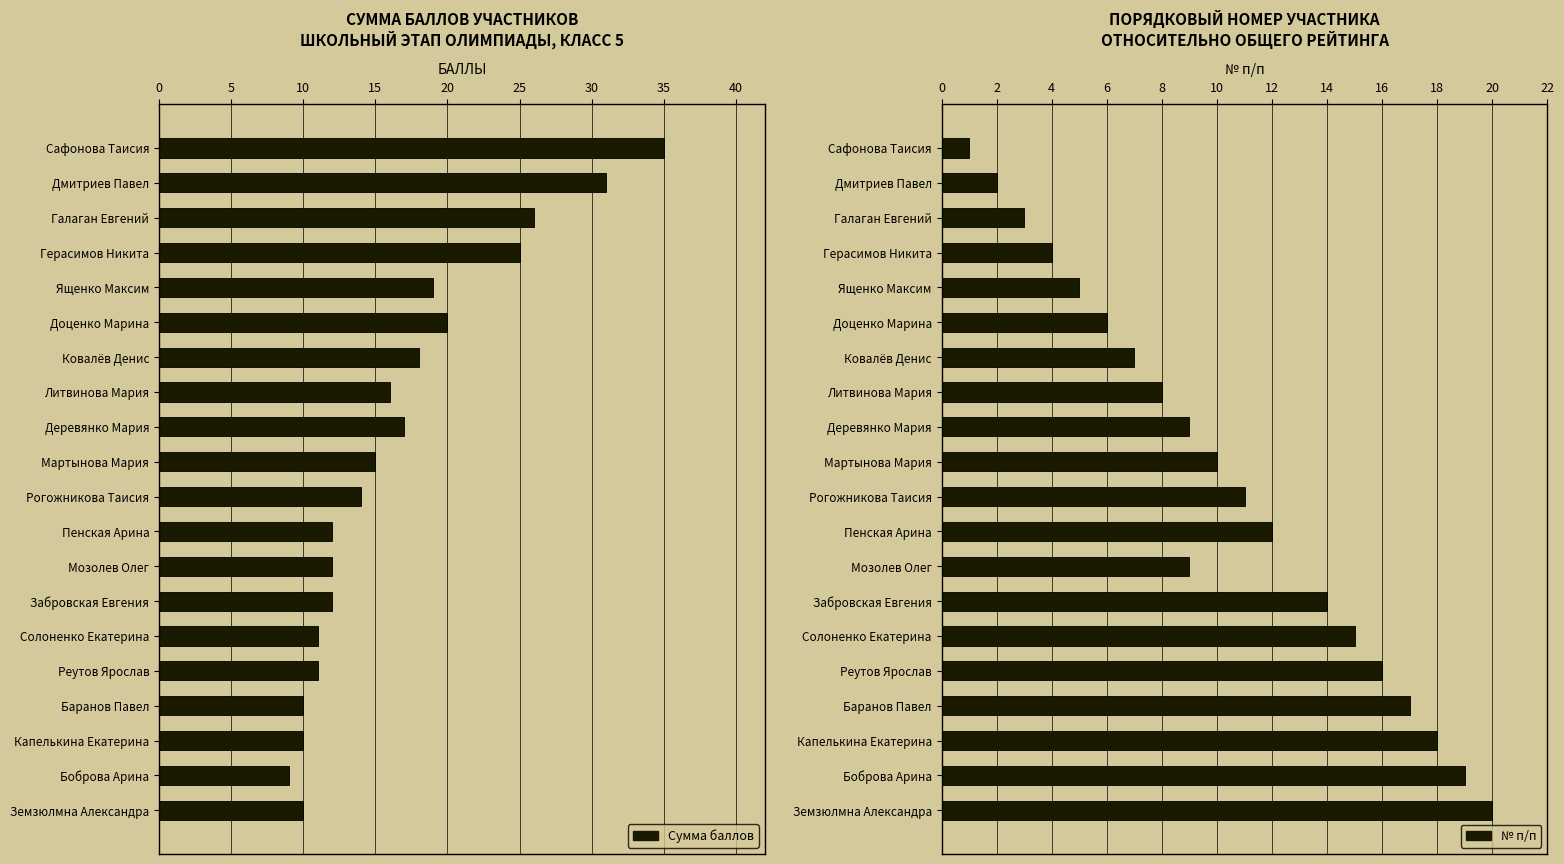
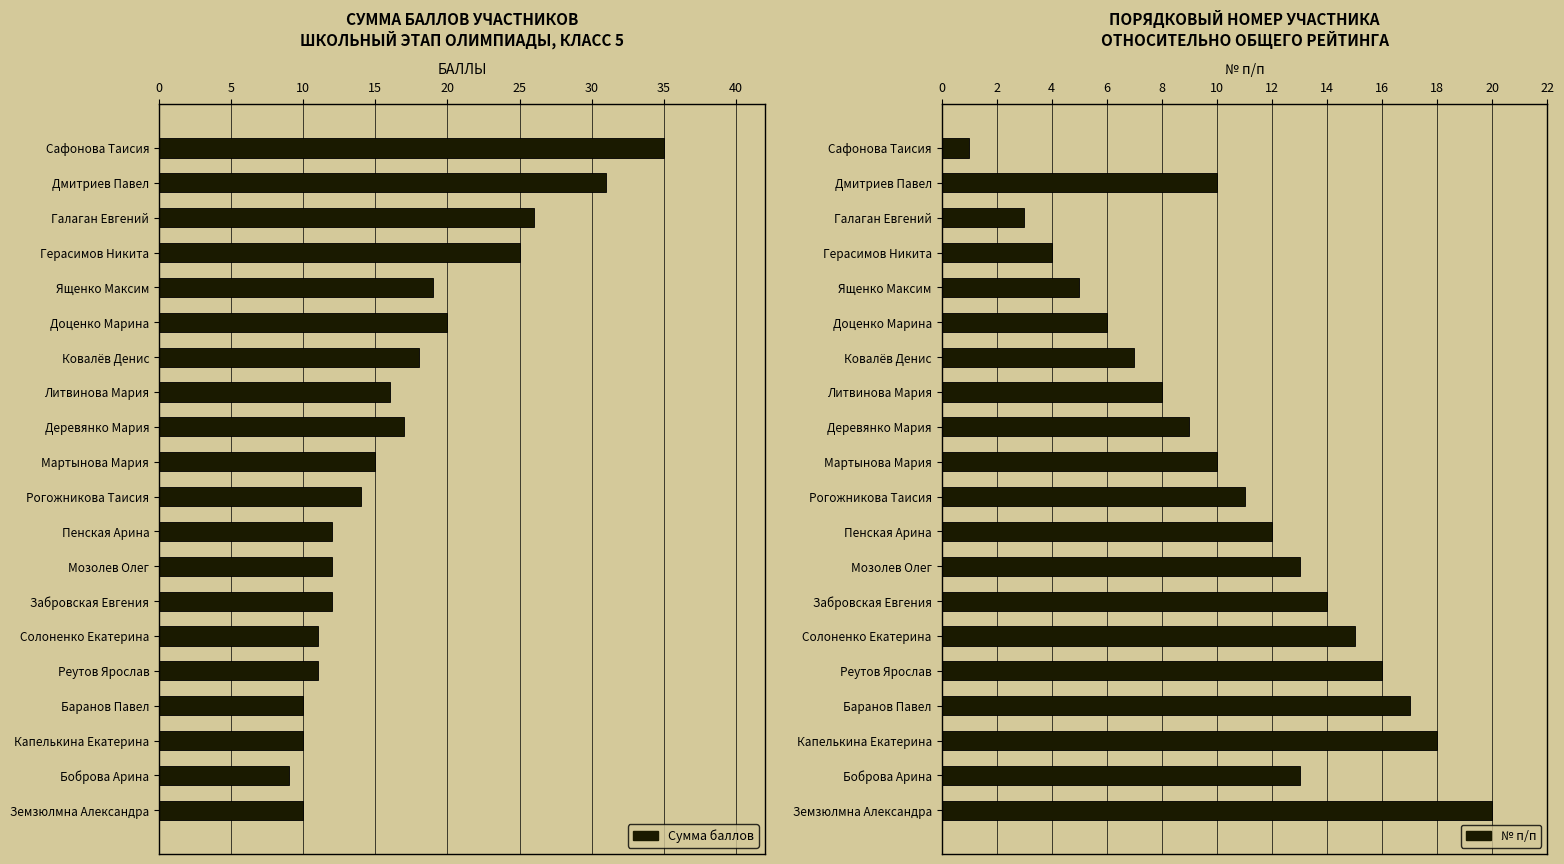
ПОРЯДКОВЫЙ НОМЕР УЧАСТНИКА ОТНОСИТЕЛЬНО ОБЩЕГО РЕЙТИНГА, Дмитриев Павел: 2 -> 10
ПОРЯДКОВЫЙ НОМЕР УЧАСТНИКА ОТНОСИТЕЛЬНО ОБЩЕГО РЕЙТИНГА, Мозолев Олег: 9 -> 13
ПОРЯДКОВЫЙ НОМЕР УЧАСТНИКА ОТНОСИТЕЛЬНО ОБЩЕГО РЕЙТИНГА, Боброва Арина: 19 -> 13
